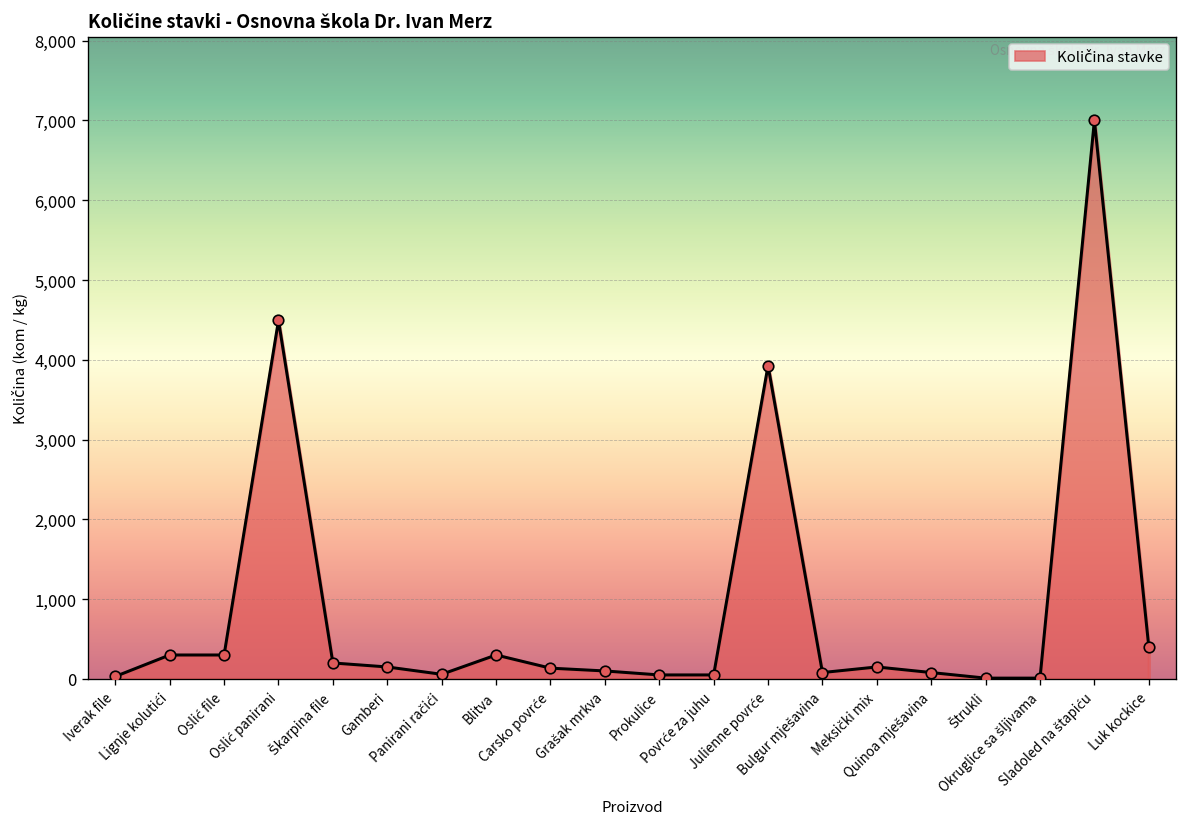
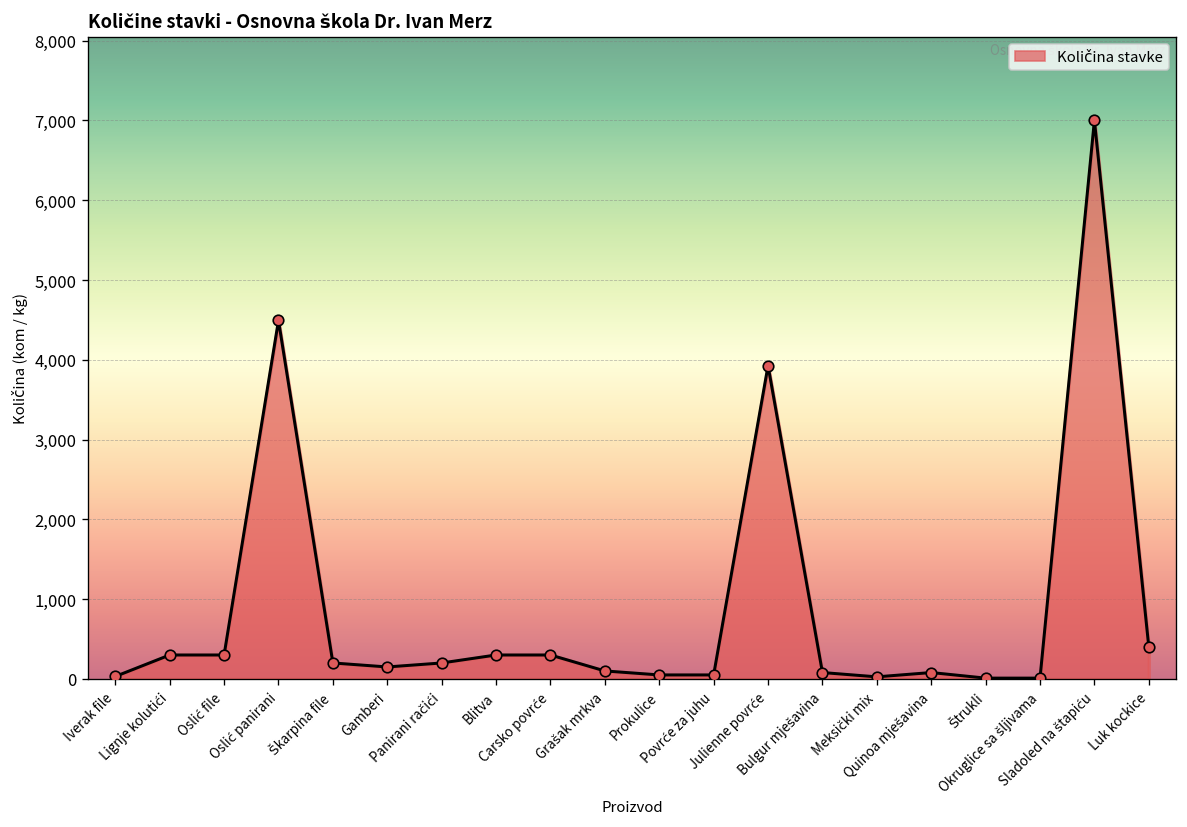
Panirani račići: 100 -> 200
Carsko povrće: 100 -> 300
Meksički mix: 200 -> 0
